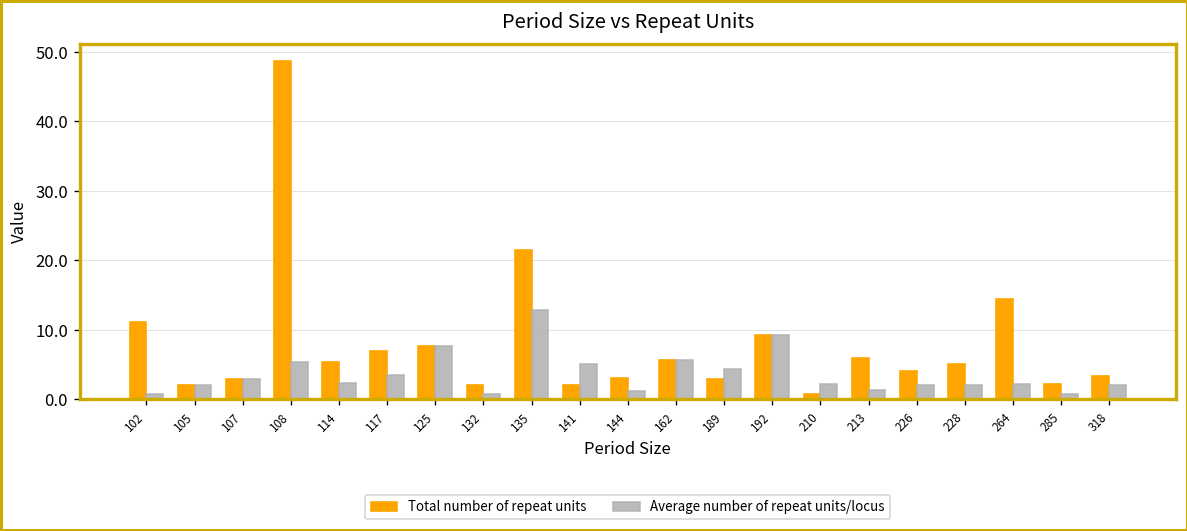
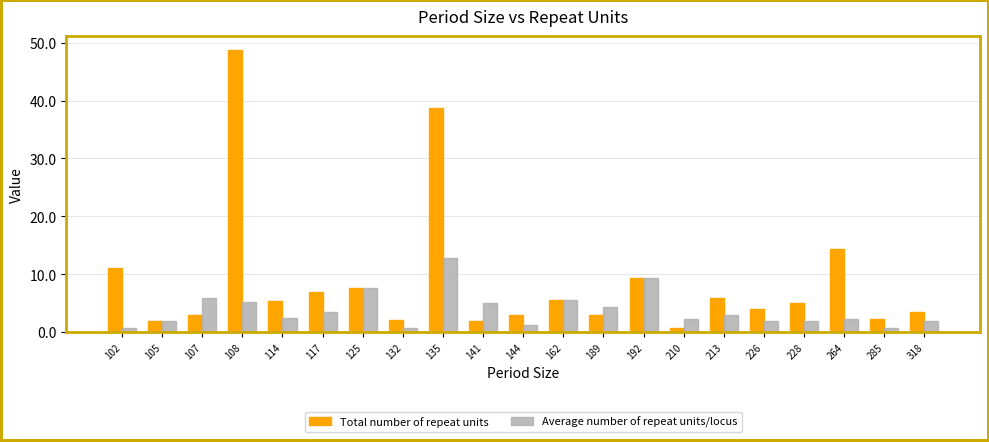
Average number of repeat units/locus, 107: 3 -> 6
Total number of repeat units, 135: 22 -> 39
Average number of repeat units/locus, 213: 1 -> 3
